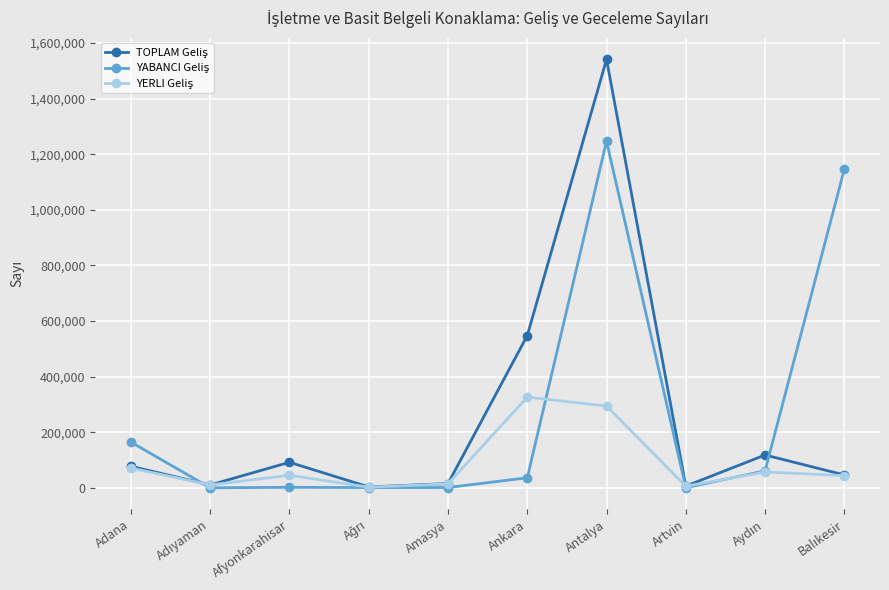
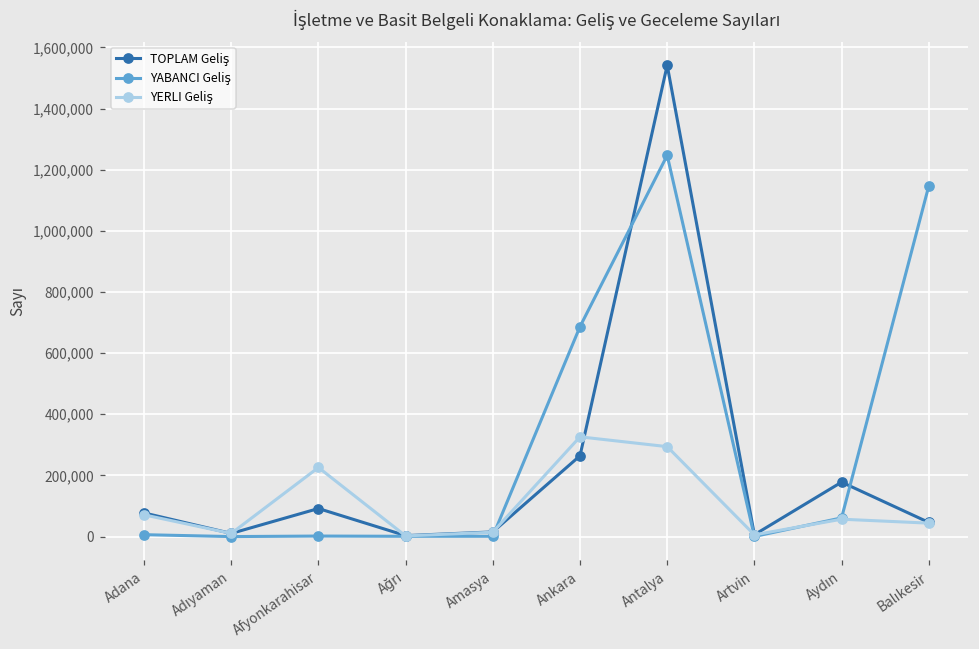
YABANCI Geliş, Adana: 160,000 -> 10,000
YERLI Geliş, Afyonkarahisar: 50,000 -> 230,000
TOPLAM Geliş, Ankara: 550,000 -> 260,000
YABANCI Geliş, Ankara: 40,000 -> 690,000
TOPLAM Geliş, Aydın: 120,000 -> 180,000
